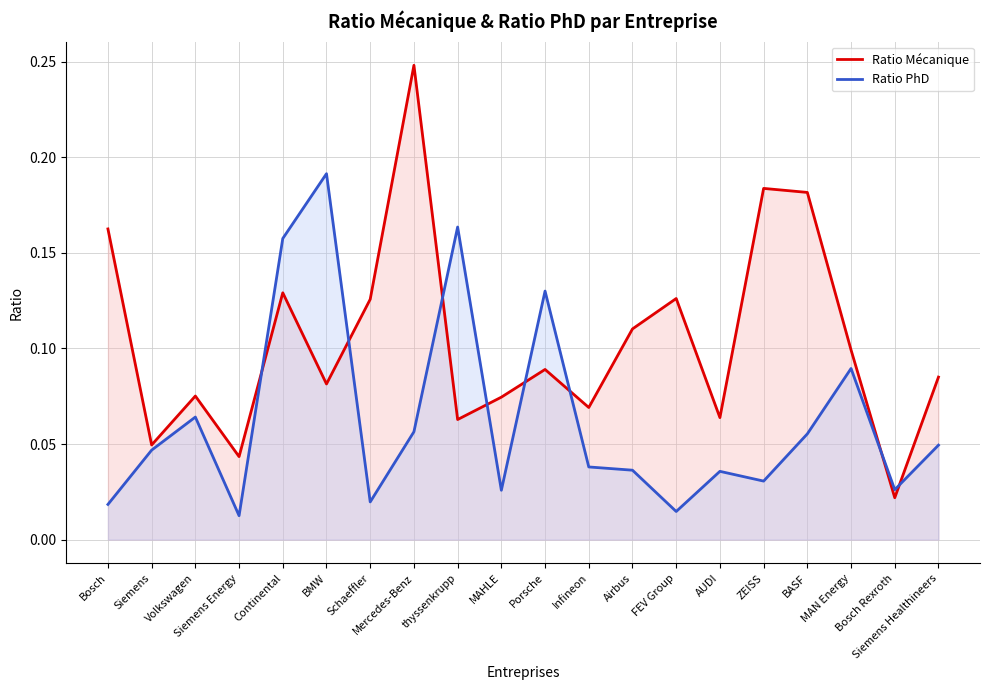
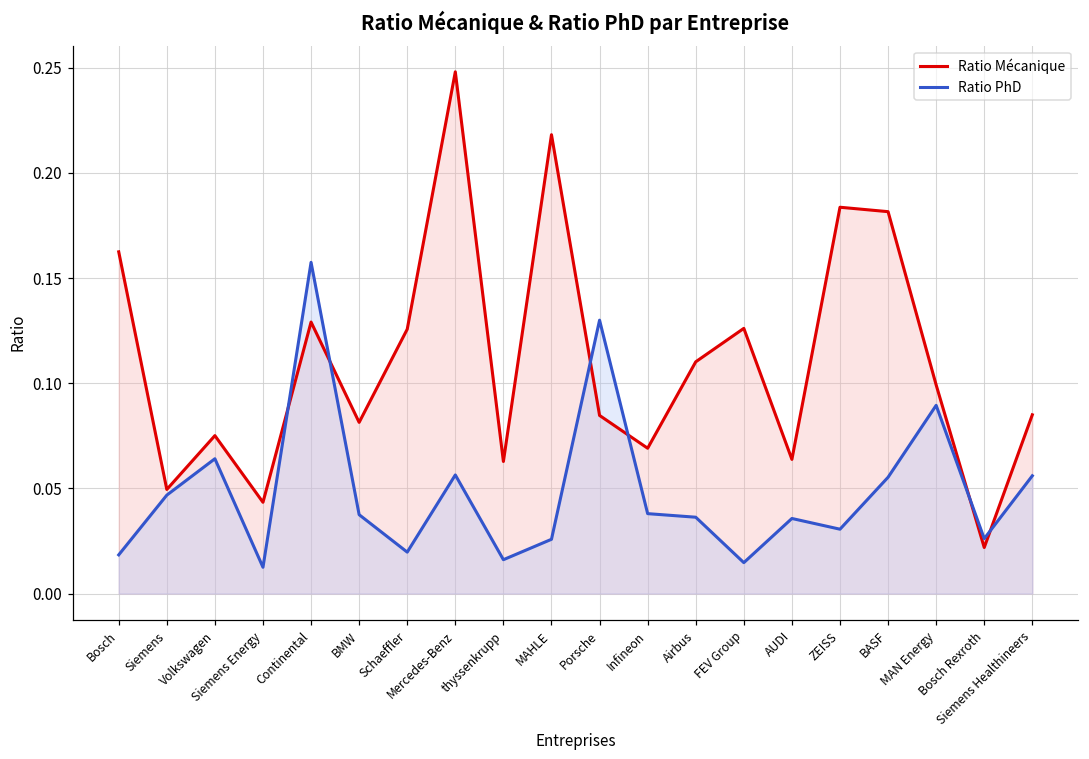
Ratio PhD, BMW: 0.191 -> 0.038
Ratio PhD, thyssenkrupp: 0.164 -> 0.016
Ratio Mécanique, MAHLE: 0.075 -> 0.218
Ratio Mécanique, Porsche: 0.089 -> 0.085
Ratio PhD, Siemens Healthineers: 0.049 -> 0.056
